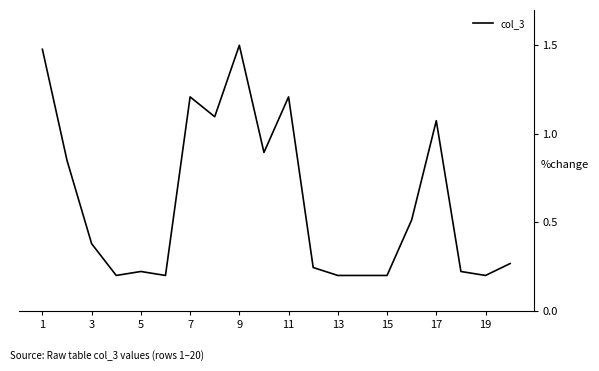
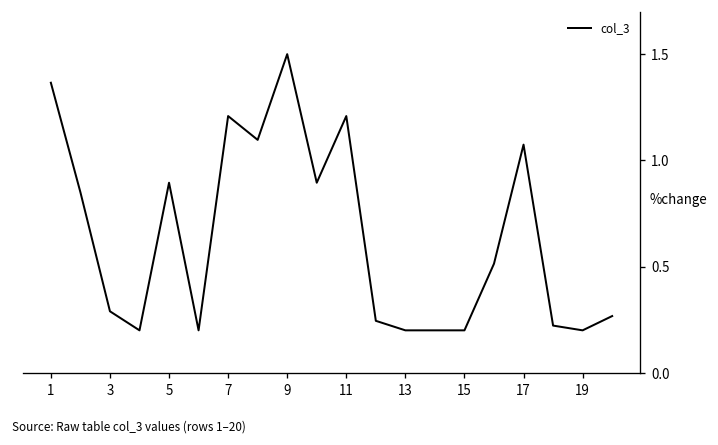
1: 1.48 -> 1.37
3: 0.38 -> 0.29
5: 0.22 -> 0.89
